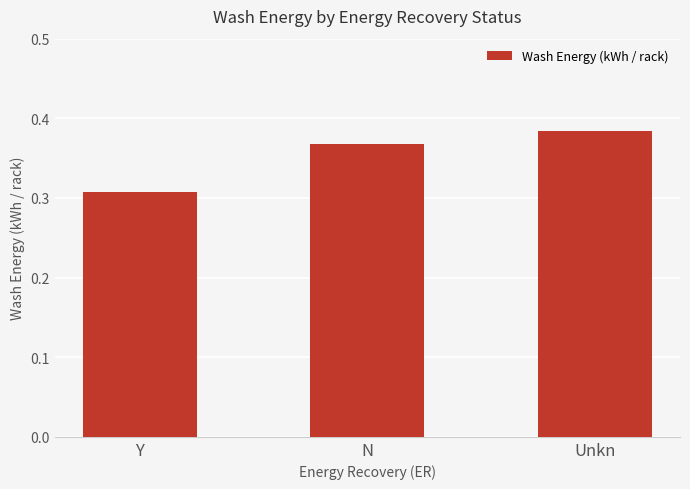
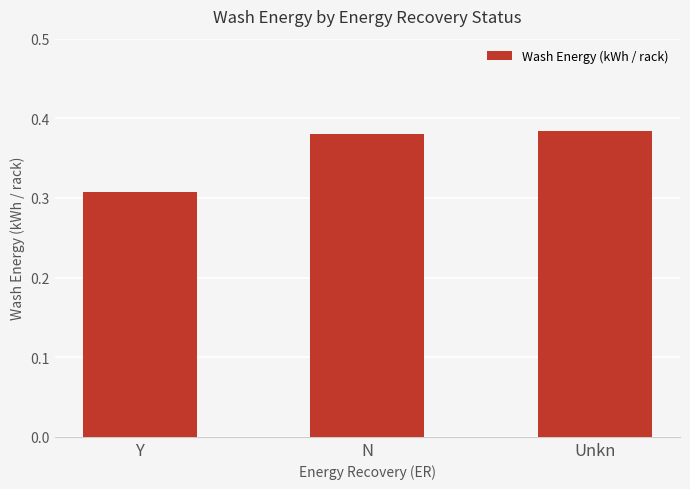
N: 0.37 -> 0.38
